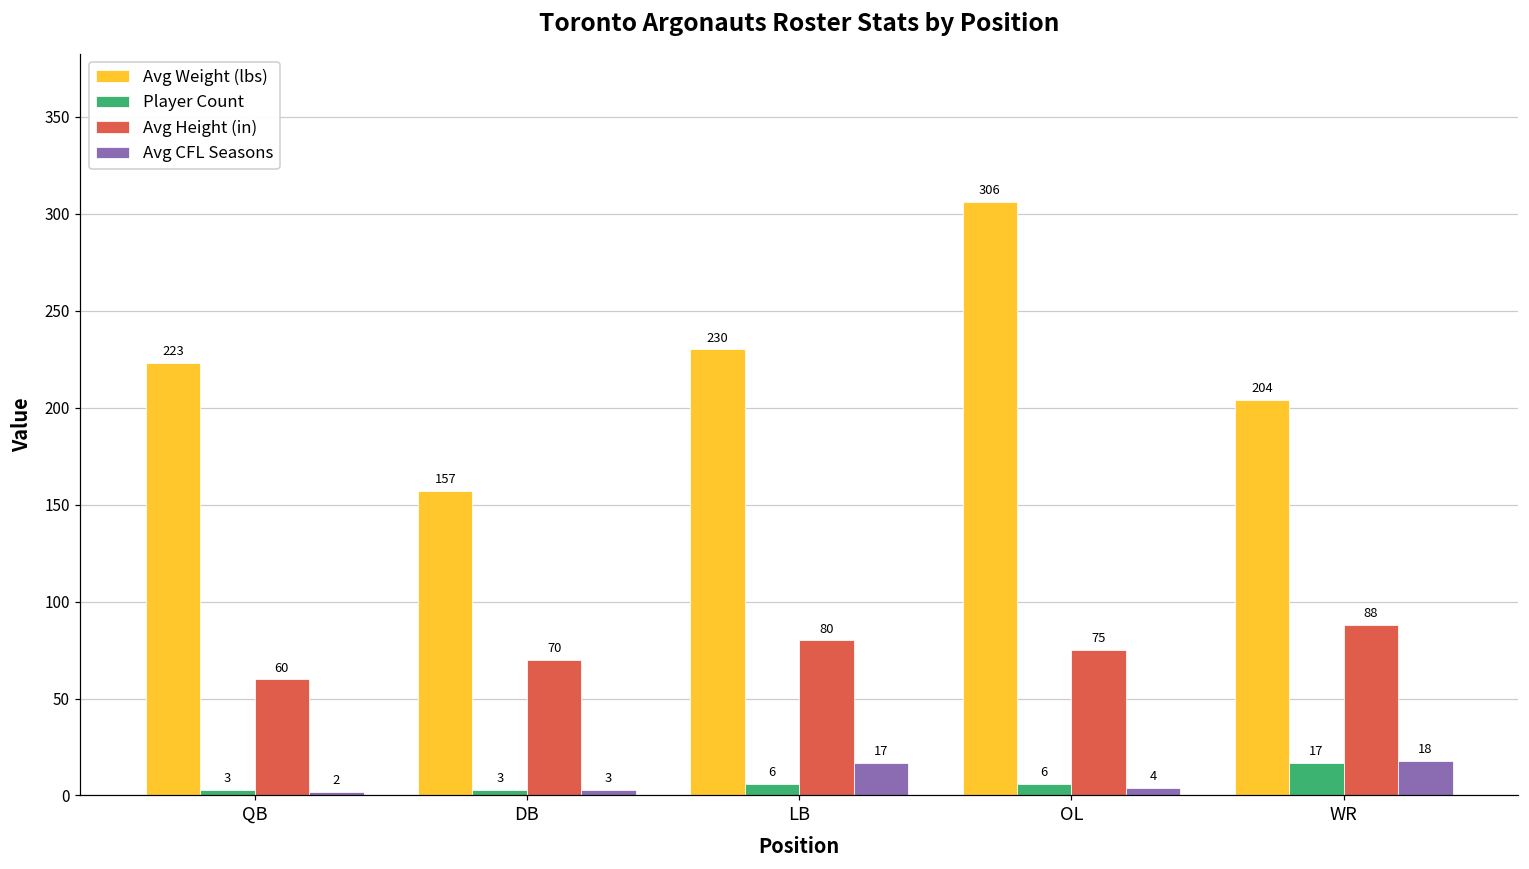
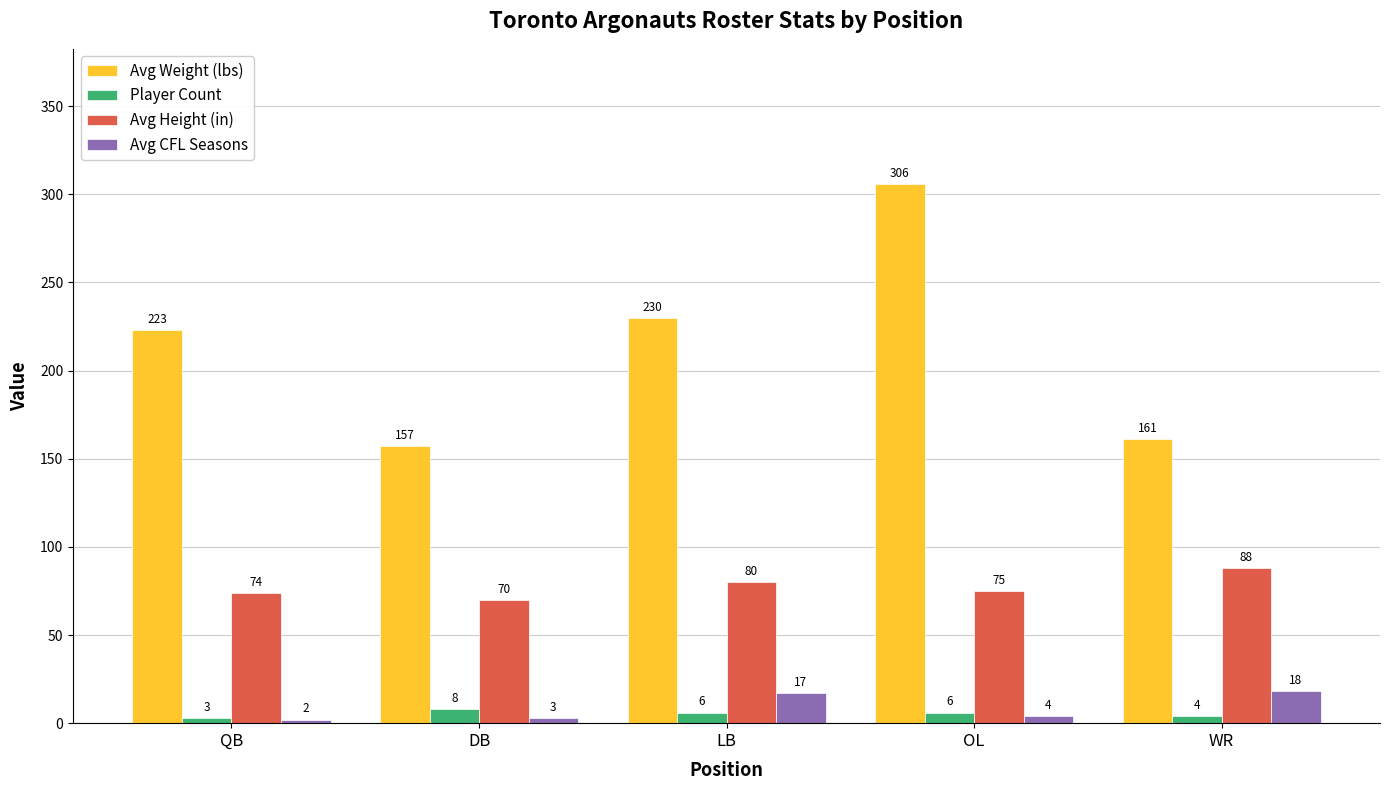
Avg Height (in), QB: 60 -> 74
Player Count, DB: 3 -> 8
Avg Weight (lbs), WR: 204 -> 161
Player Count, WR: 17 -> 4
